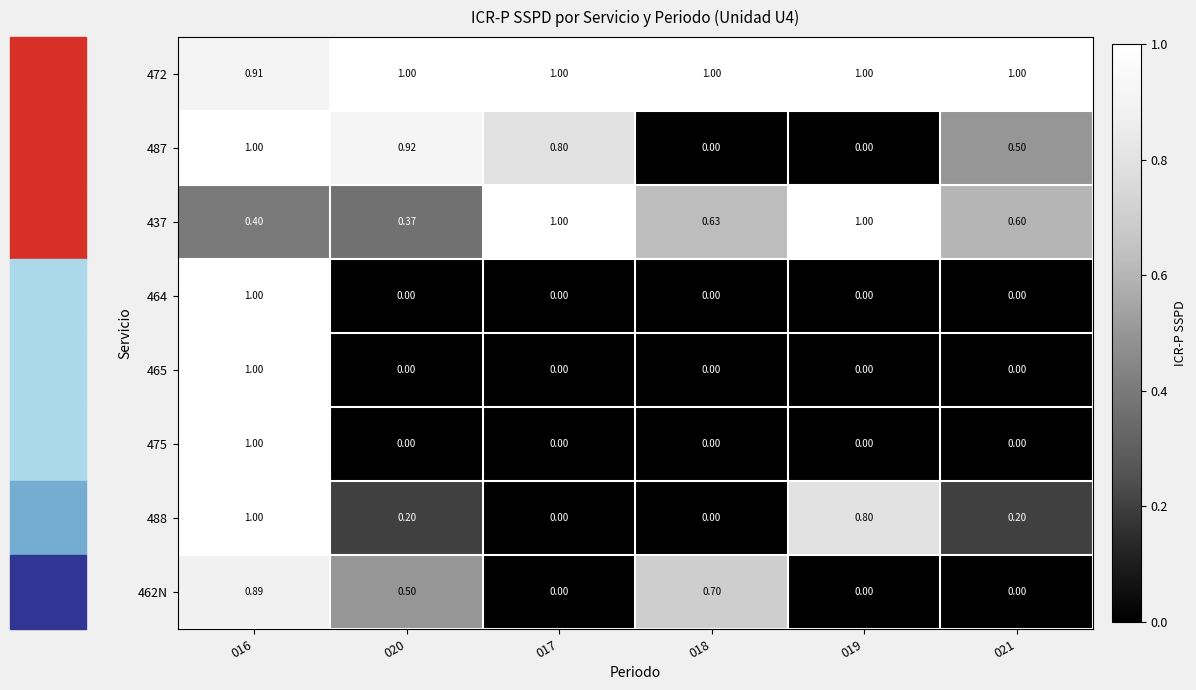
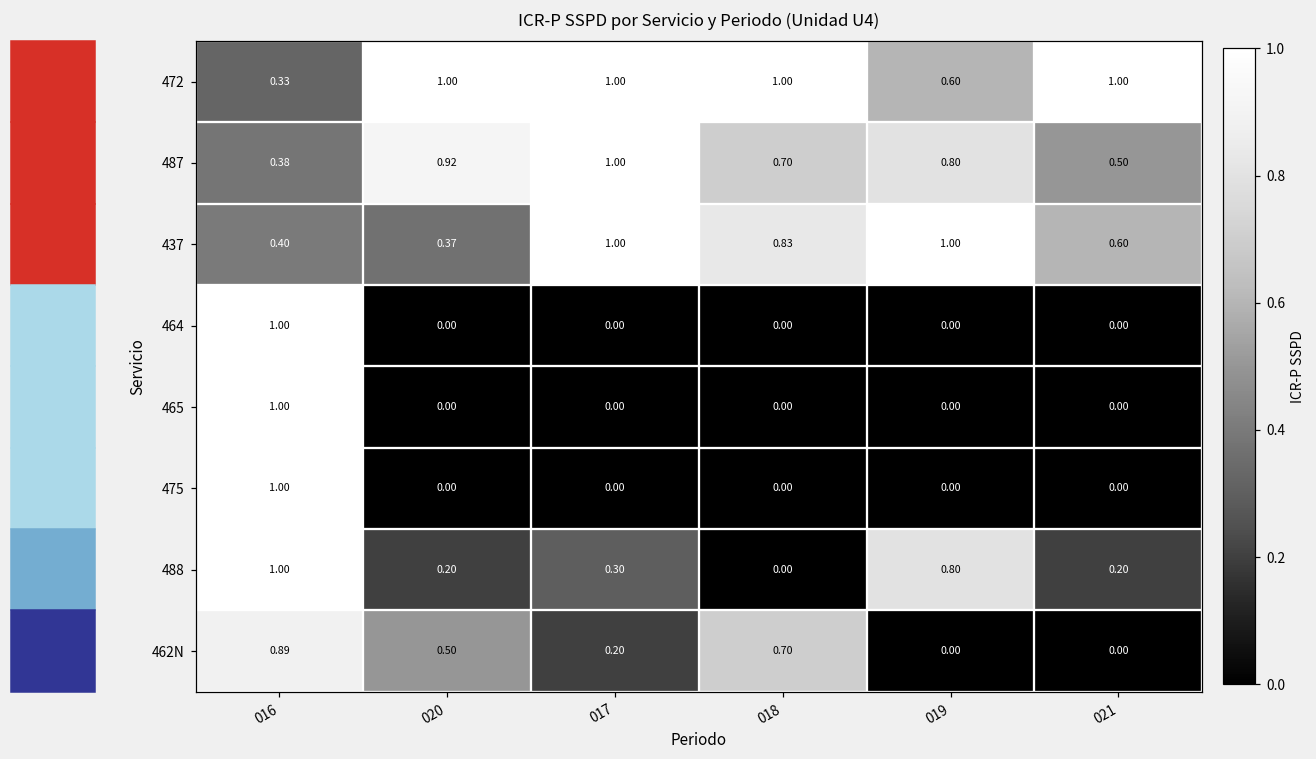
472, 016: 0.91 -> 0.33
472, 019: 1.00 -> 0.60
487, 016: 1.00 -> 0.38
487, 017: 0.80 -> 1.00
487, 018: 0.00 -> 0.70
487, 019: 0.00 -> 0.80
437, 018: 0.63 -> 0.83
488, 017: 0.00 -> 0.30
462N, 017: 0.00 -> 0.20
